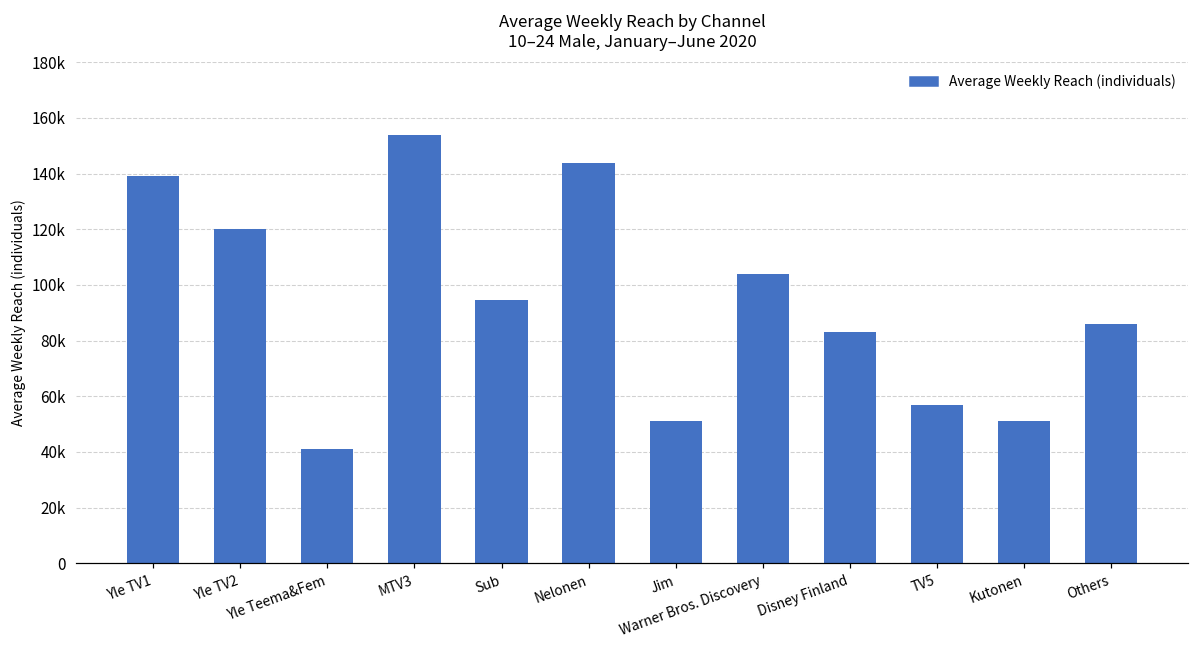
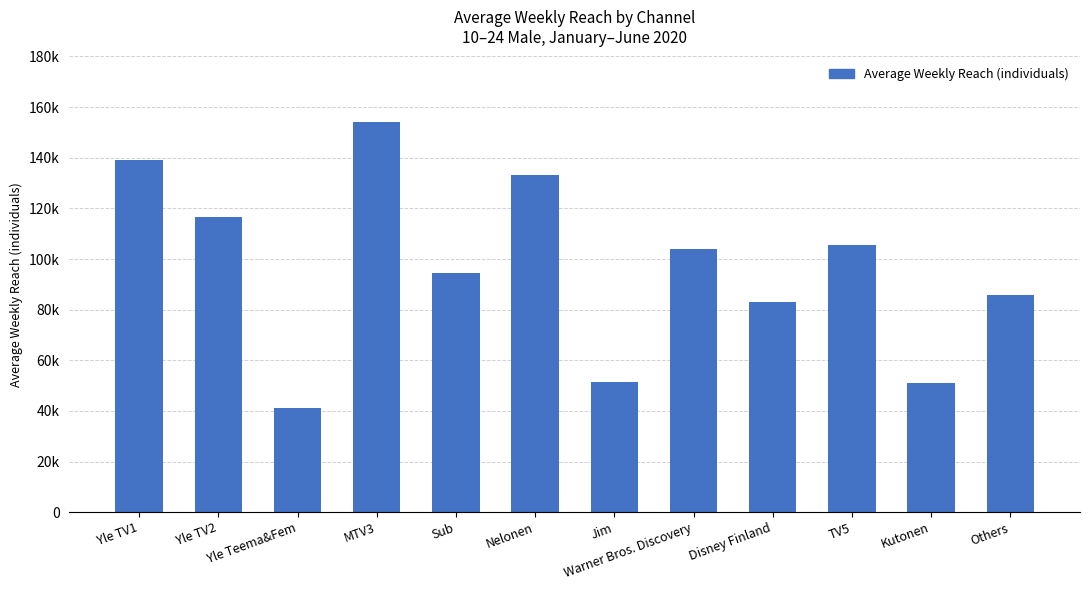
Yle TV2: 120000 -> 117000
Nelonen: 144000 -> 133000
TV5: 57000 -> 106000
